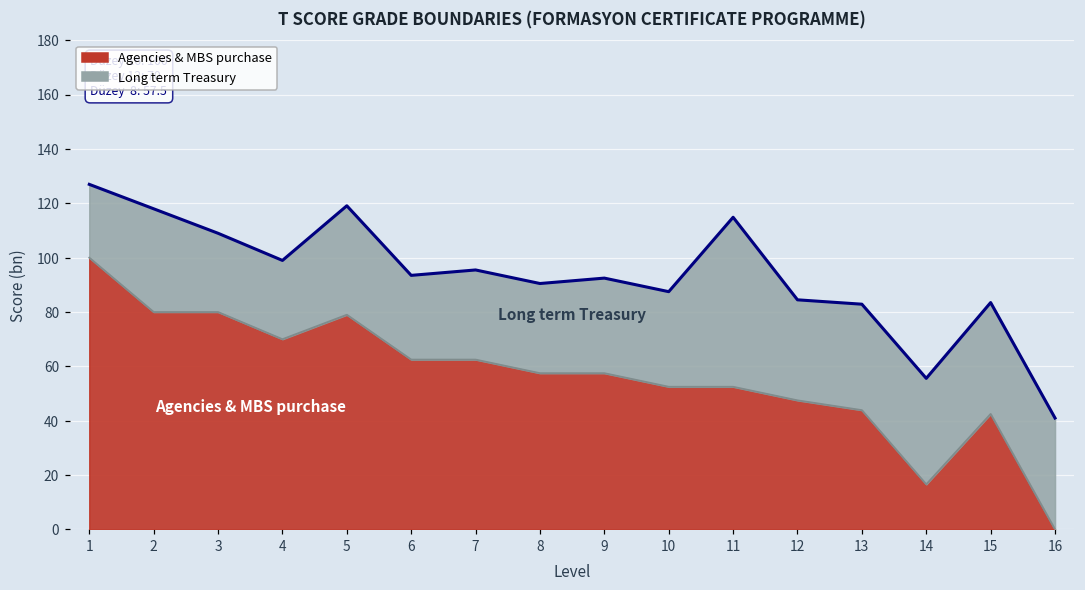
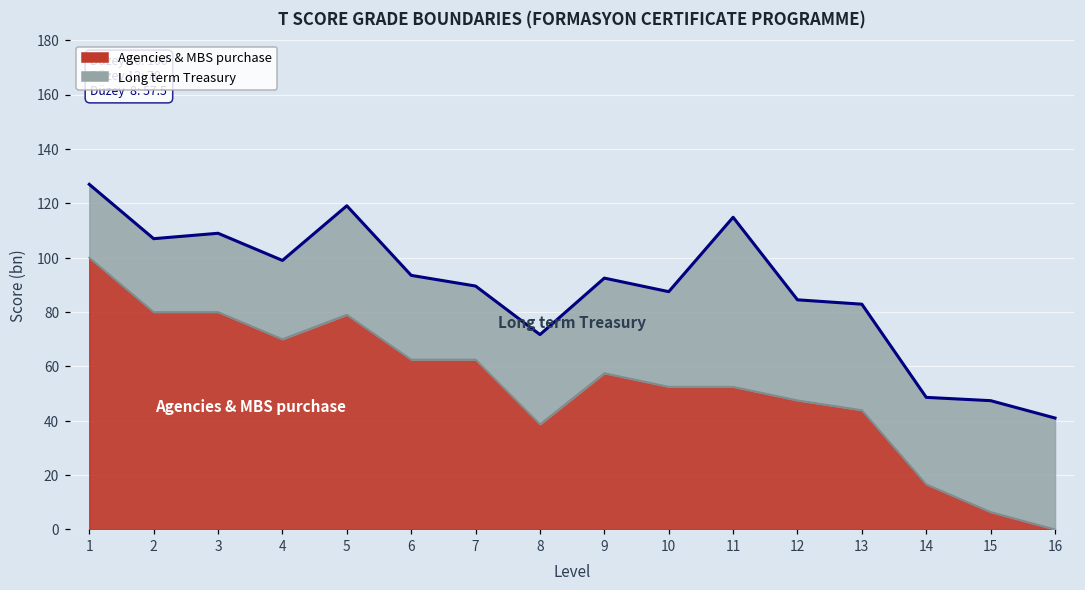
Long term Treasury, 2: 38 -> 27
Long term Treasury, 7: 33 -> 27
Agencies & MBS purchase, 8: 58 -> 39
Long term Treasury, 14: 39 -> 32
Agencies & MBS purchase, 15: 43 -> 6
